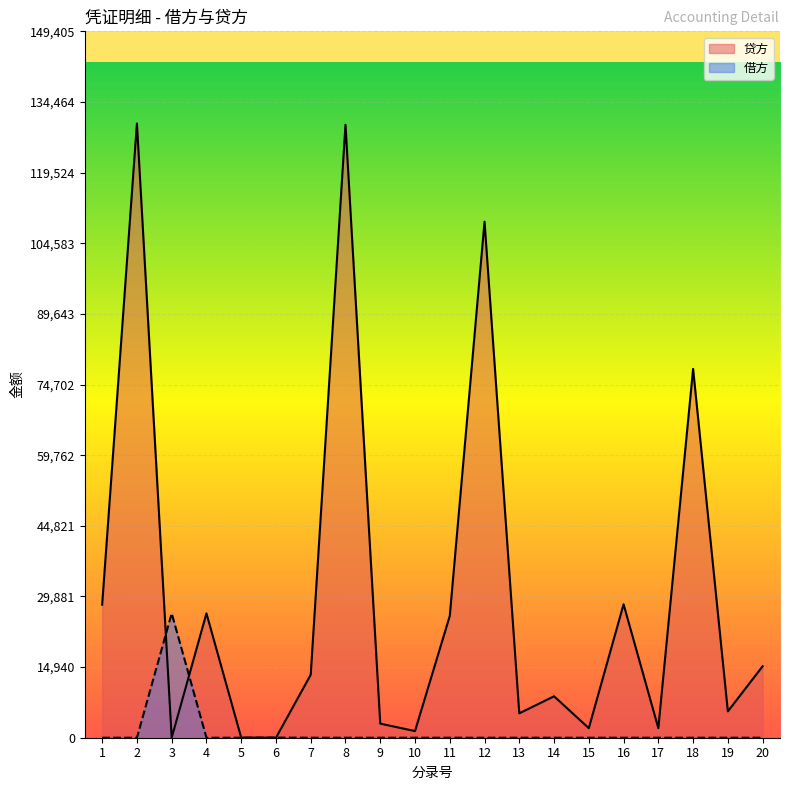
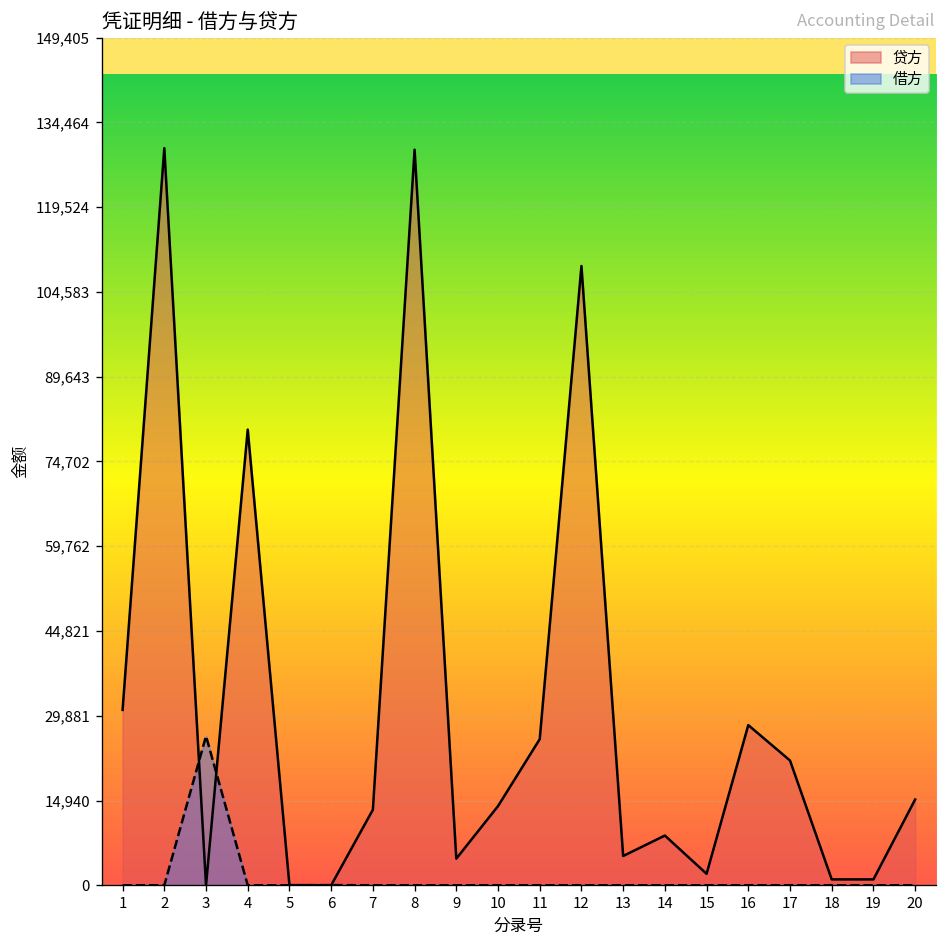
贷方, 1: 28,000 -> 31,000
贷方, 4: 26,000 -> 80,000
贷方, 9: 3,000 -> 5,000
贷方, 10: 1,000 -> 14,000
贷方, 17: 2,000 -> 22,000
贷方, 18: 78,000 -> 1,000
贷方, 19: 6,000 -> 1,000
